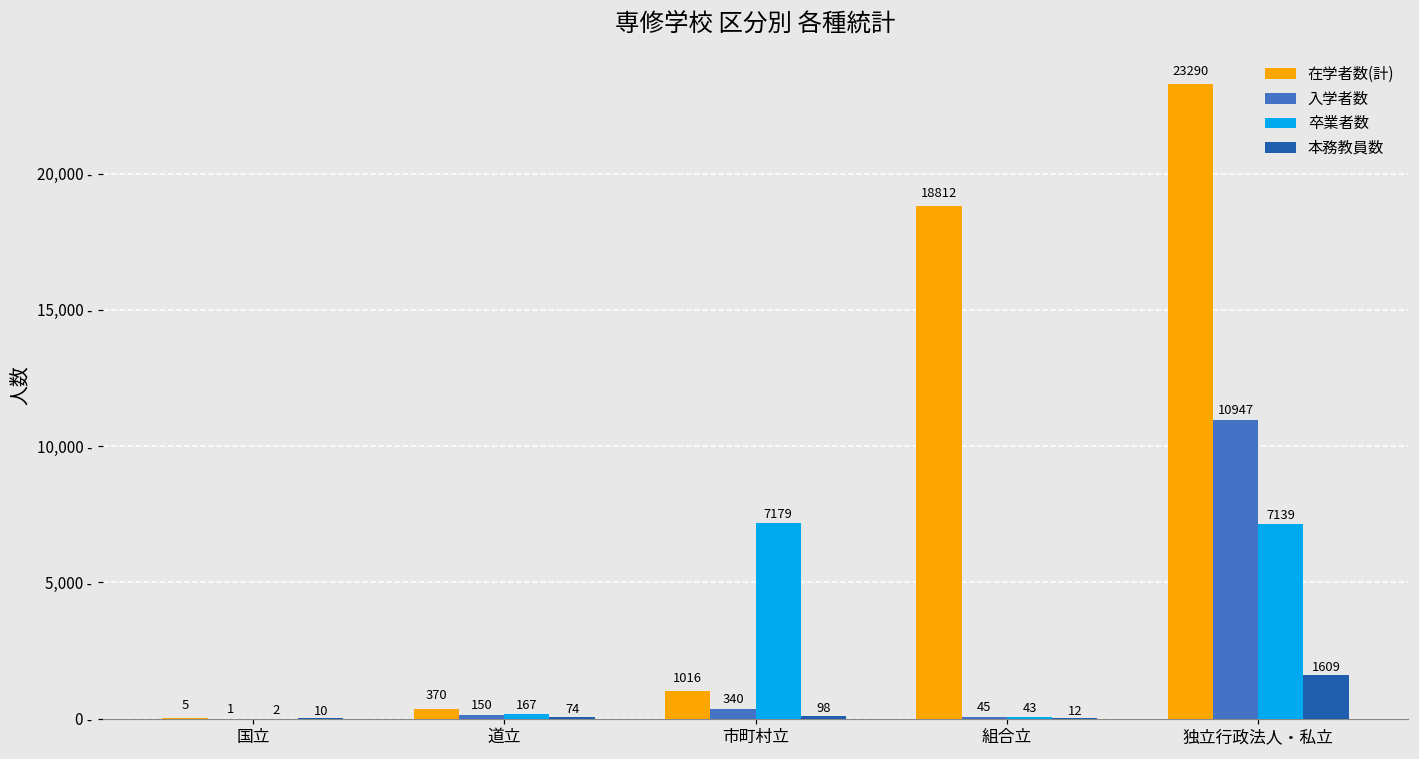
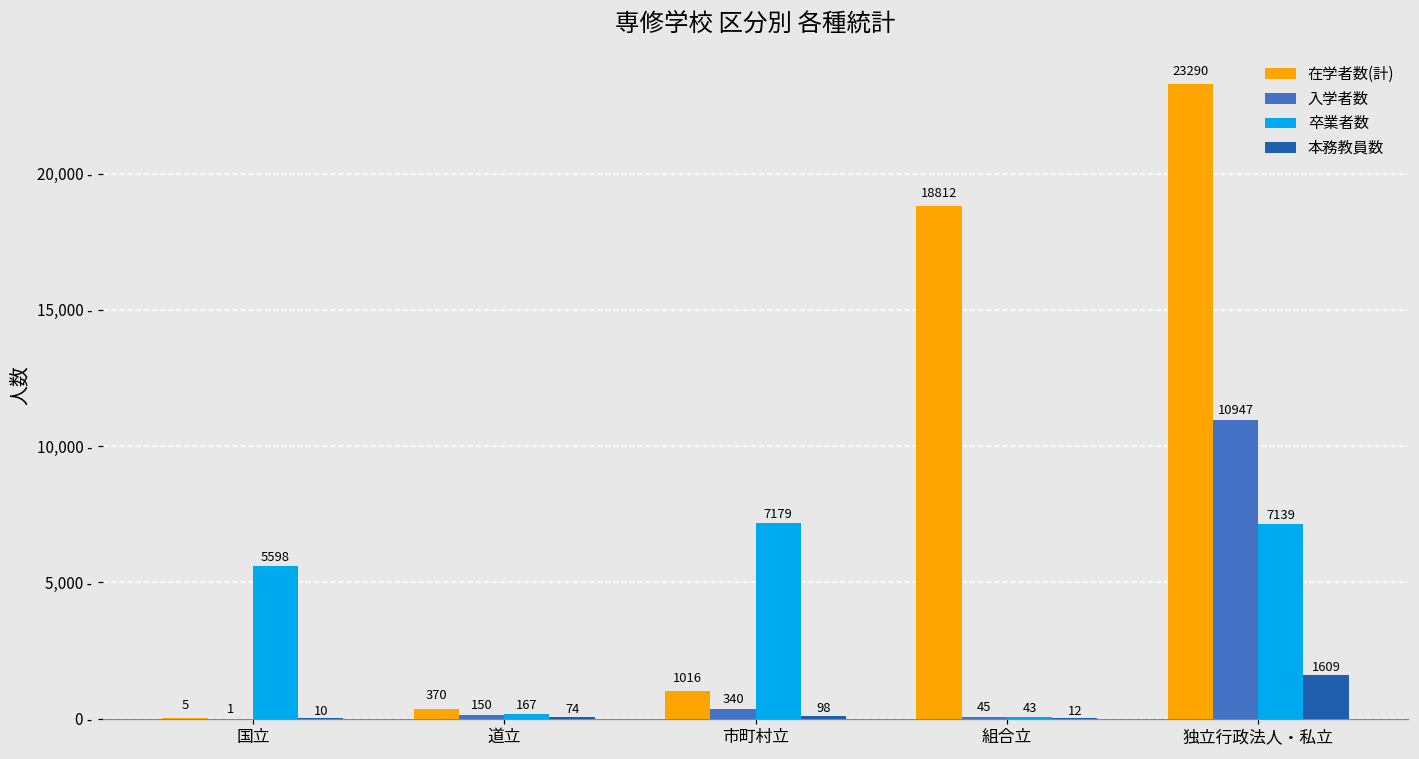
卒業者数, 国立: 2 -> 5598
